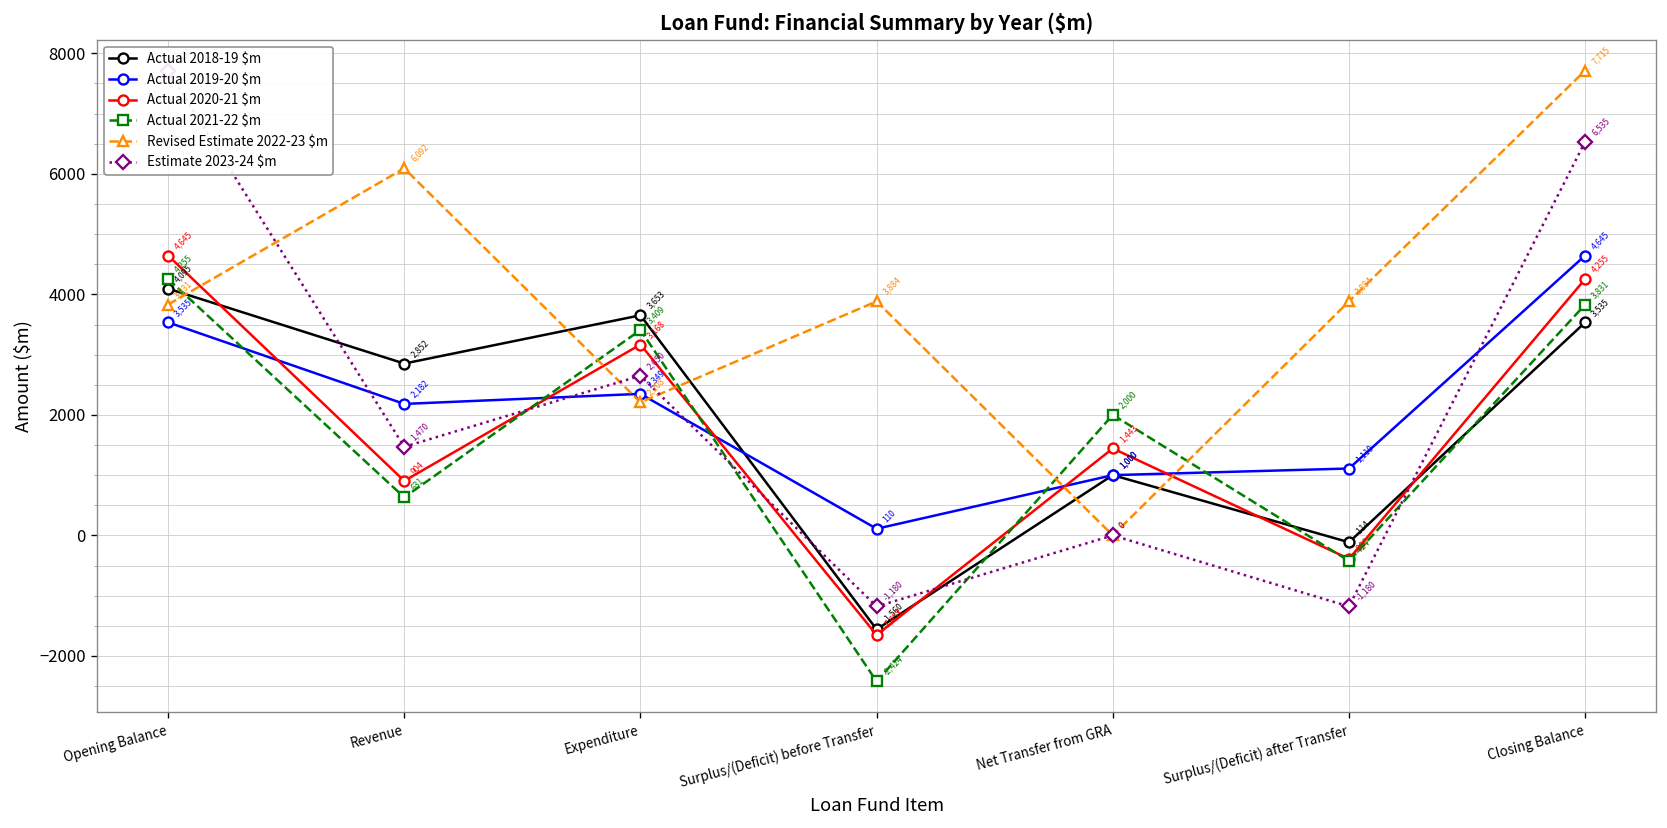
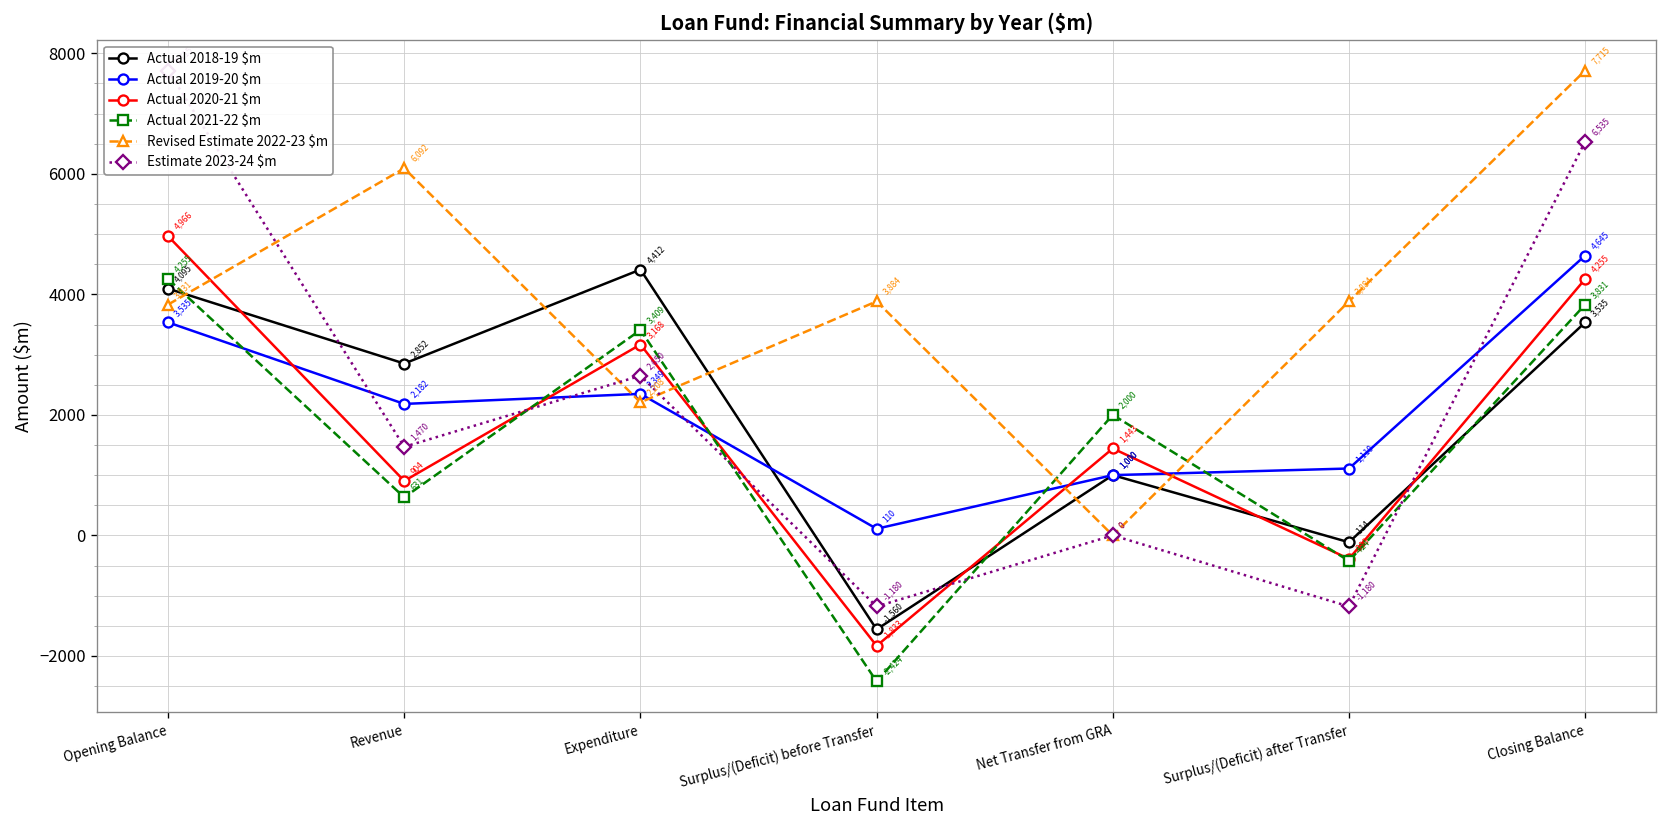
Actual 2020-21 $m, Opening Balance: 4,645 -> 4,966
Actual 2018-19 $m, Expenditure: 3,653 -> 4,412
Actual 2020-21 $m, Surplus/(Deficit) before Transfer: -1,653 -> -1,833
